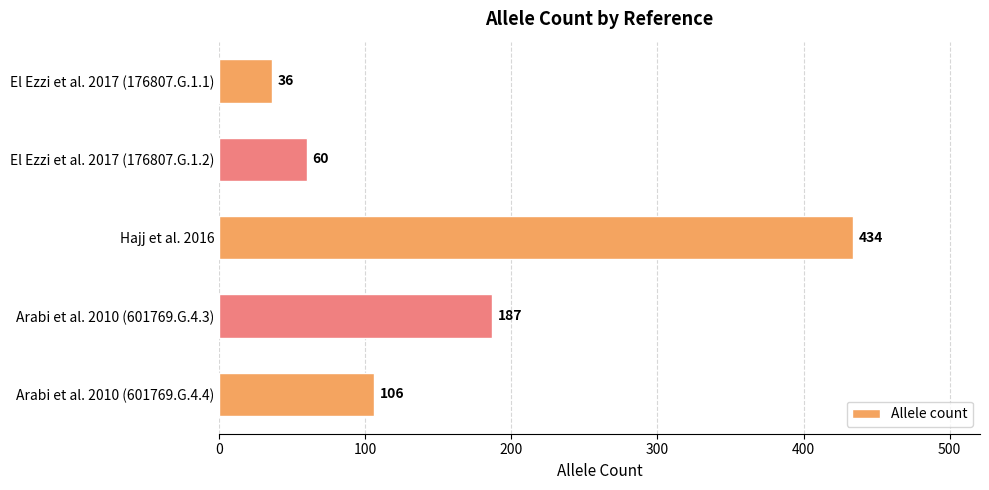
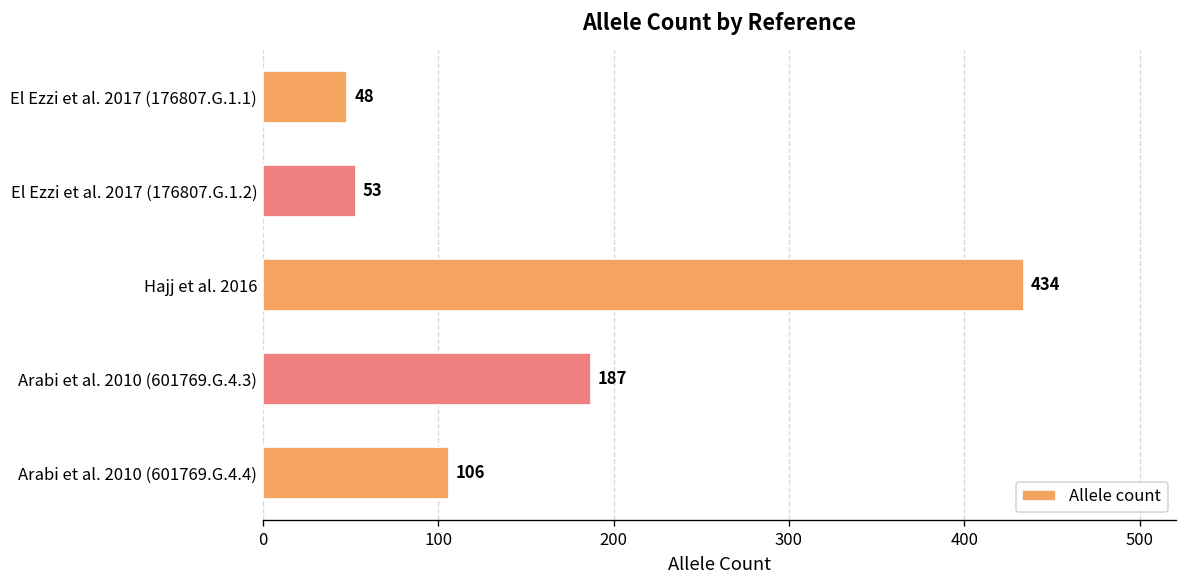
El Ezzi et al. 2017 (176807.G.1.1): 36 -> 48
El Ezzi et al. 2017 (176807.G.1.2): 60 -> 53
